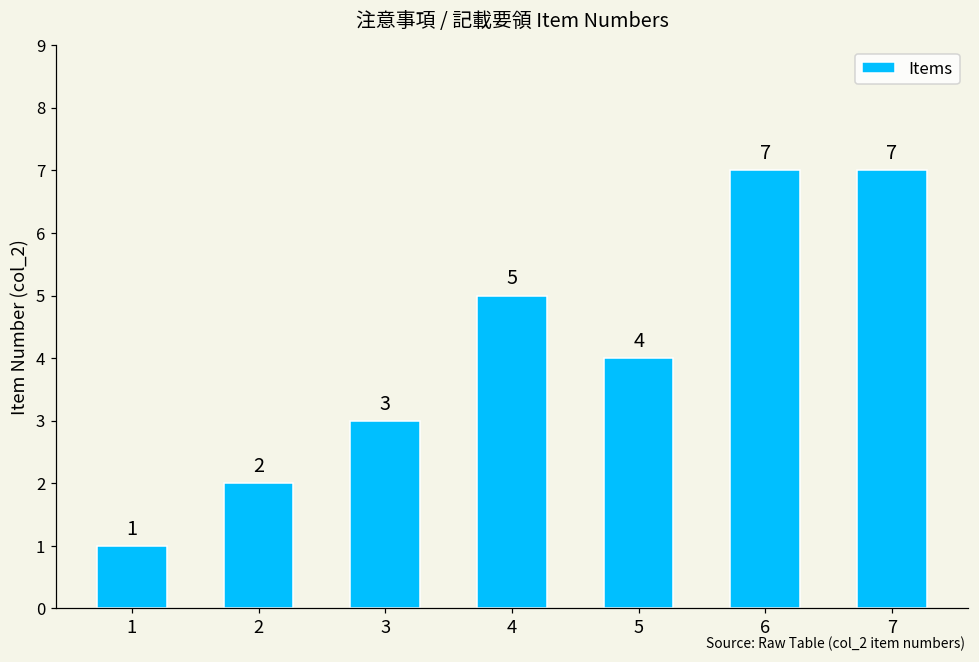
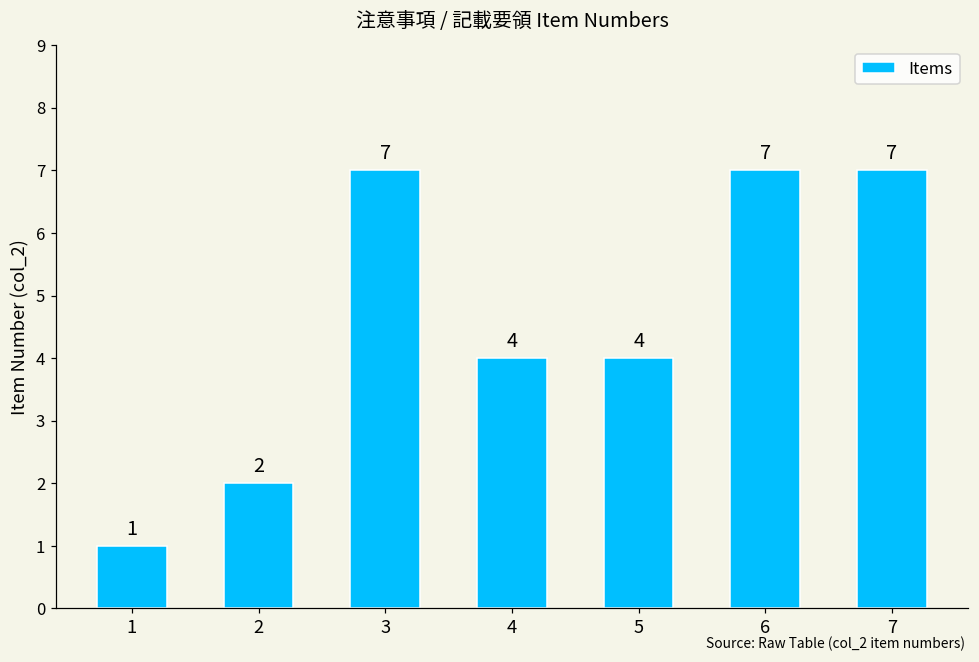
3: 3 -> 7
4: 5 -> 4
